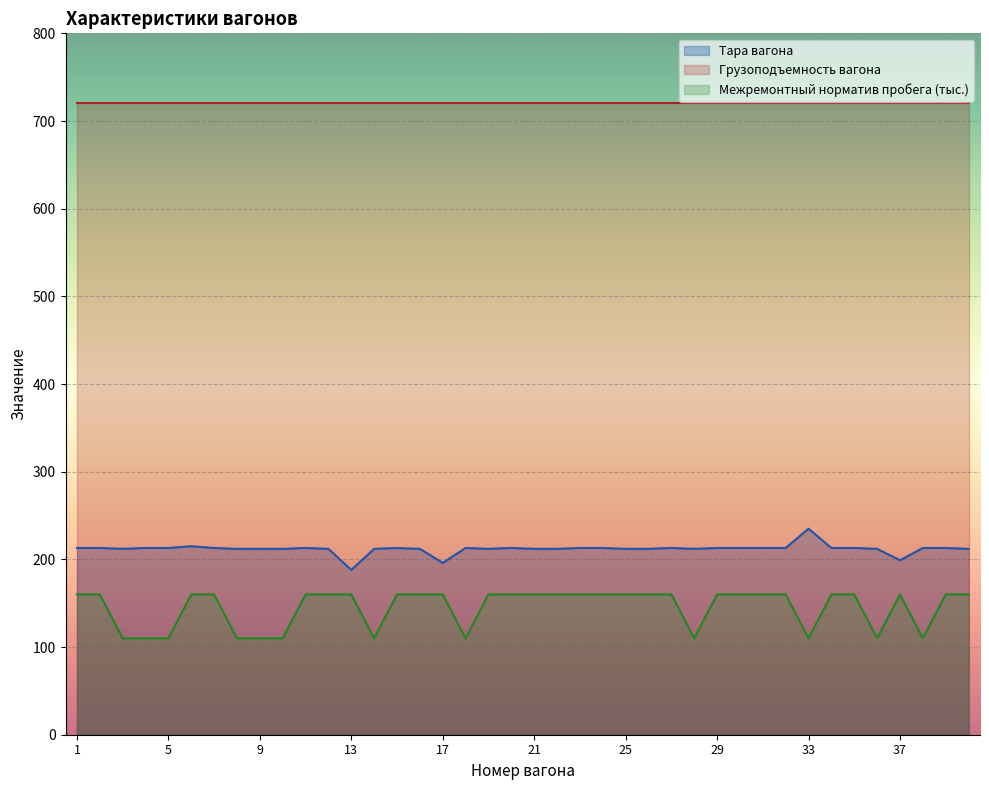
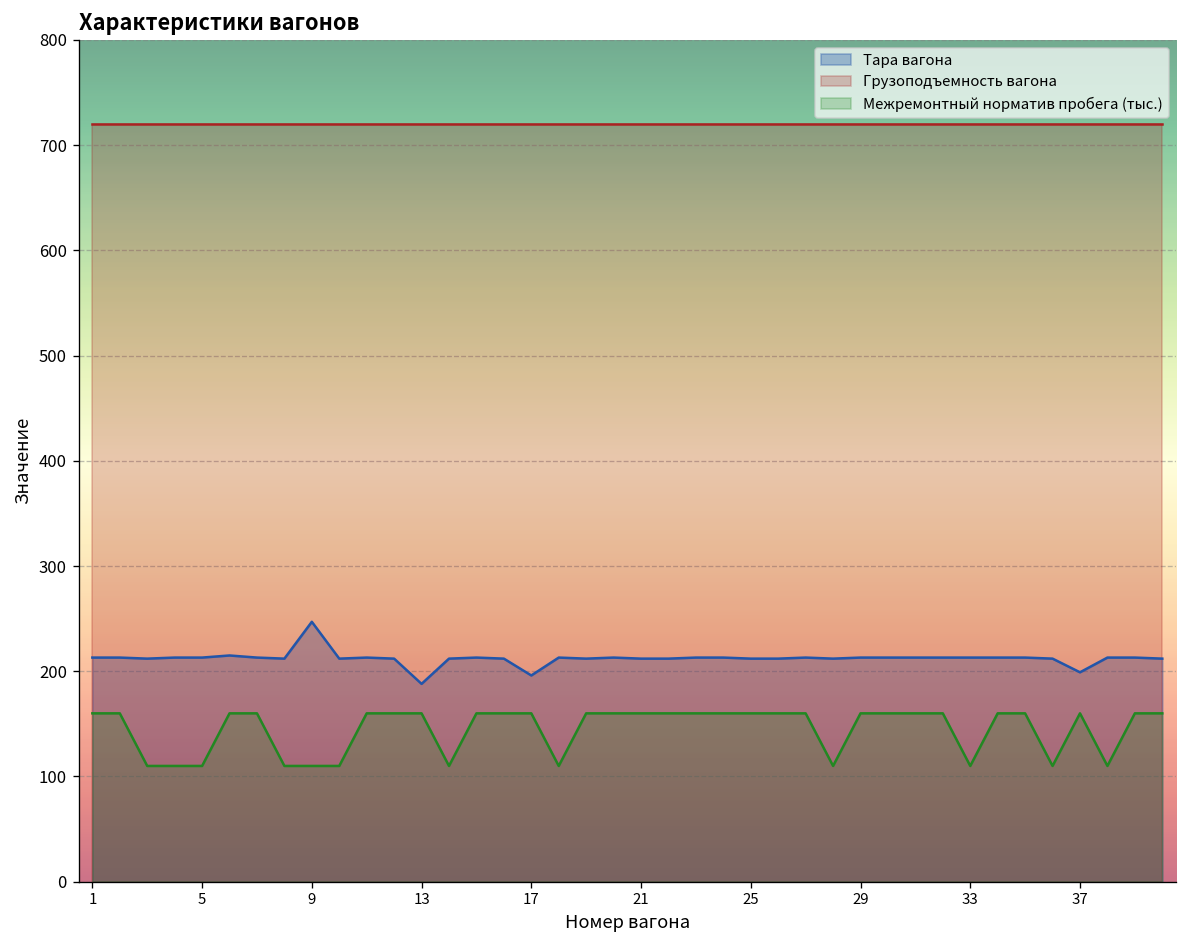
Тара вагона, 9: 210 -> 250
Тара вагона, 33: 240 -> 210
